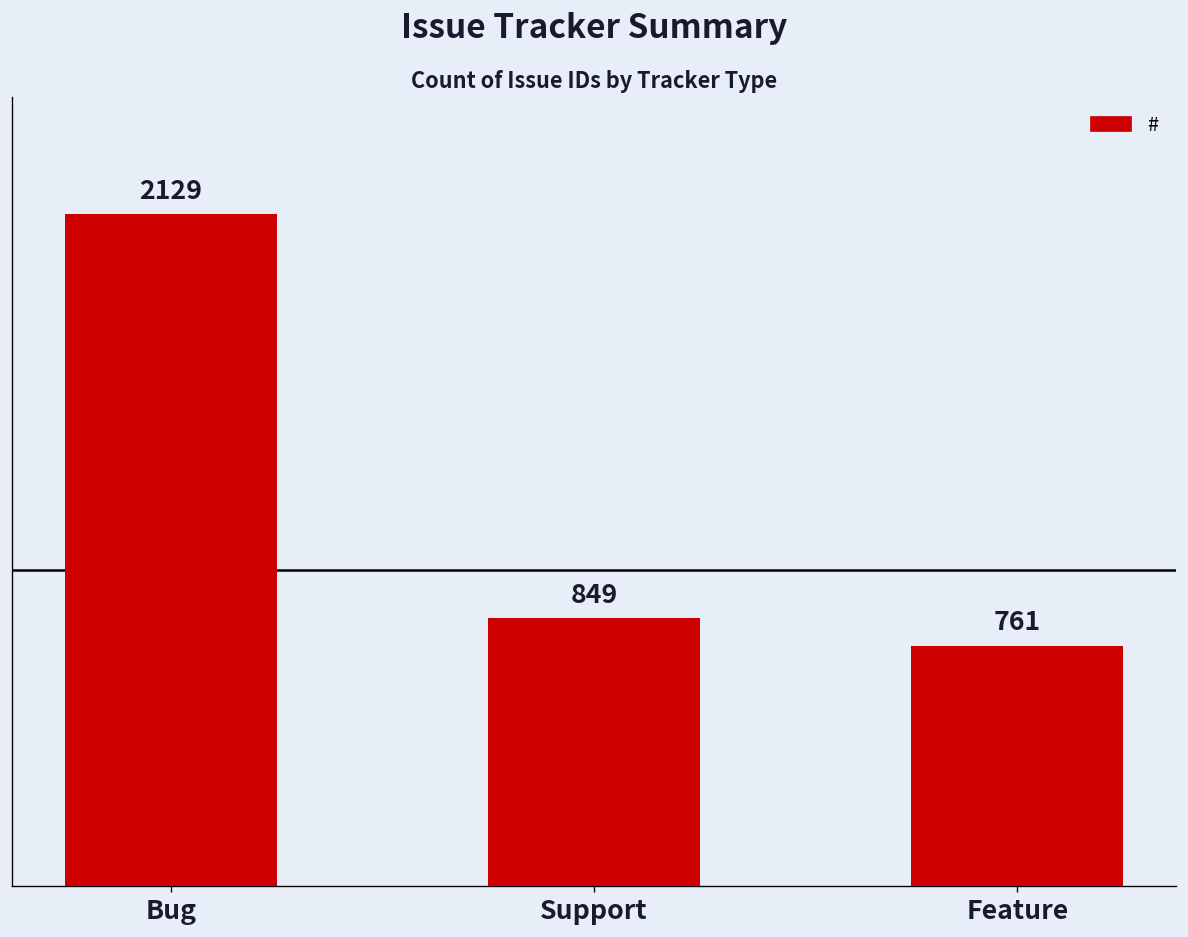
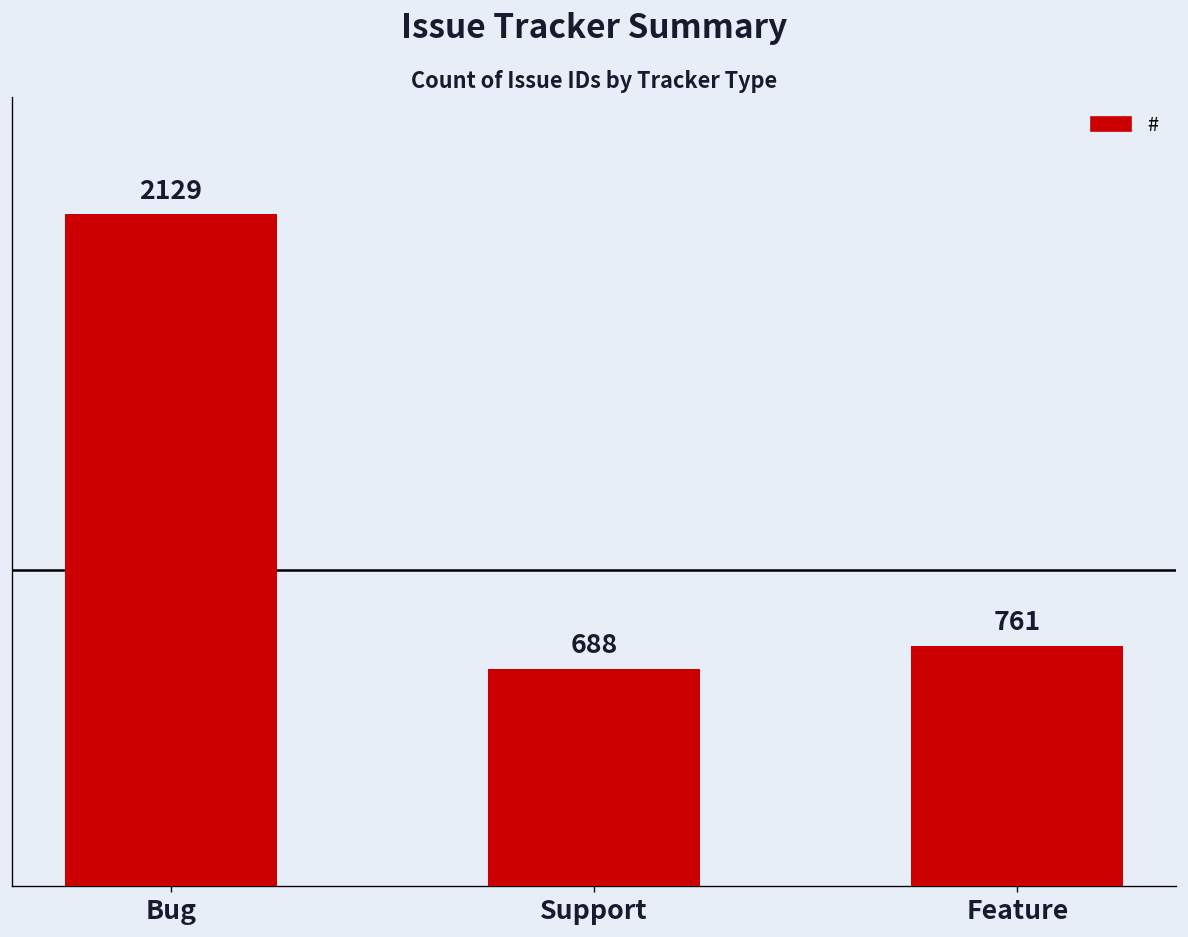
Support: 849 -> 688
